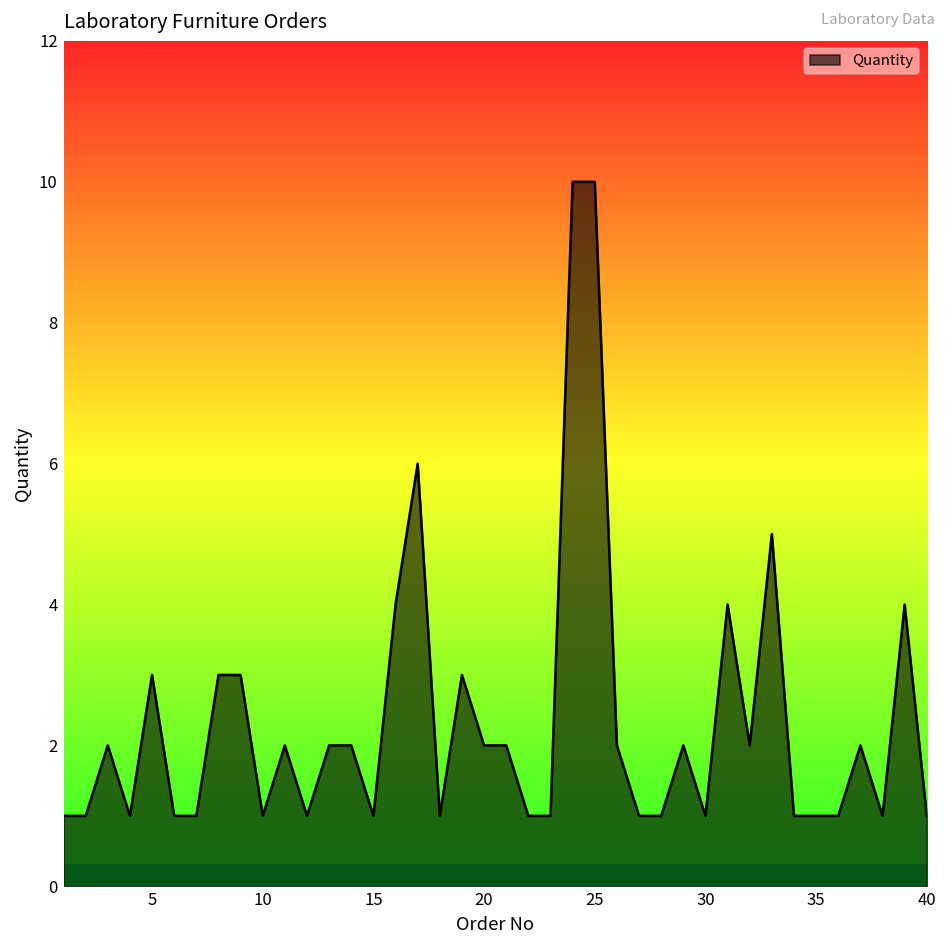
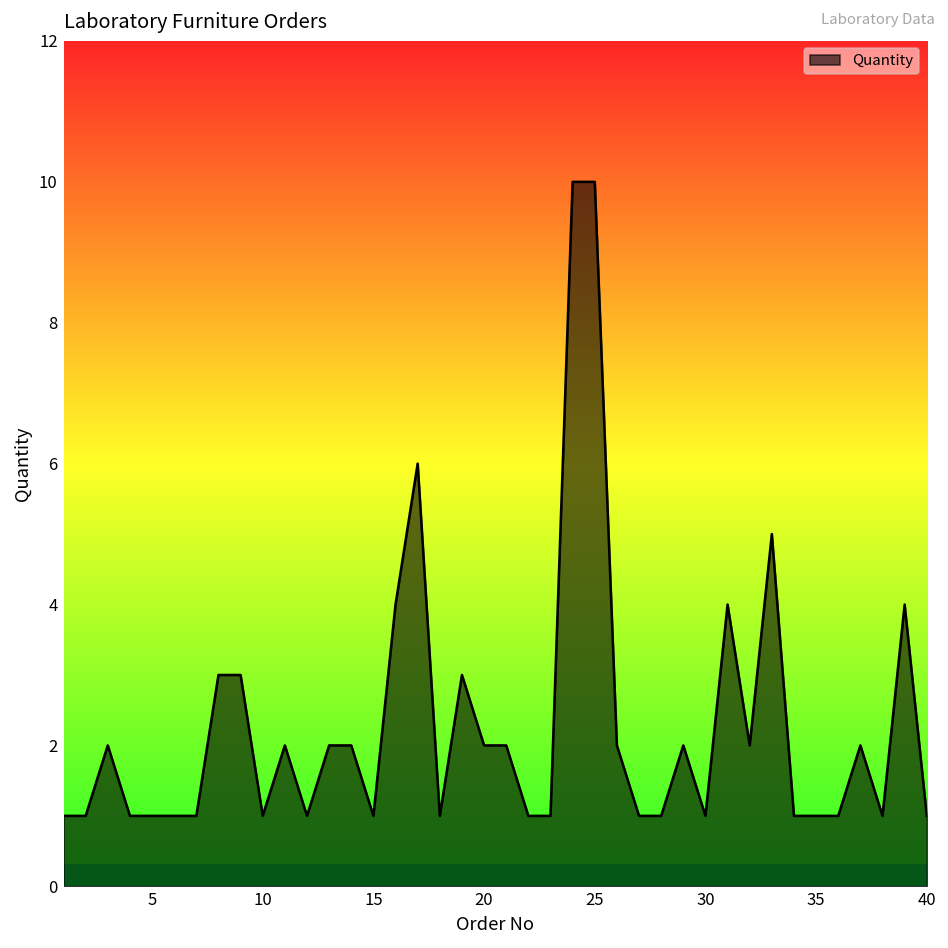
5: 3 -> 1
